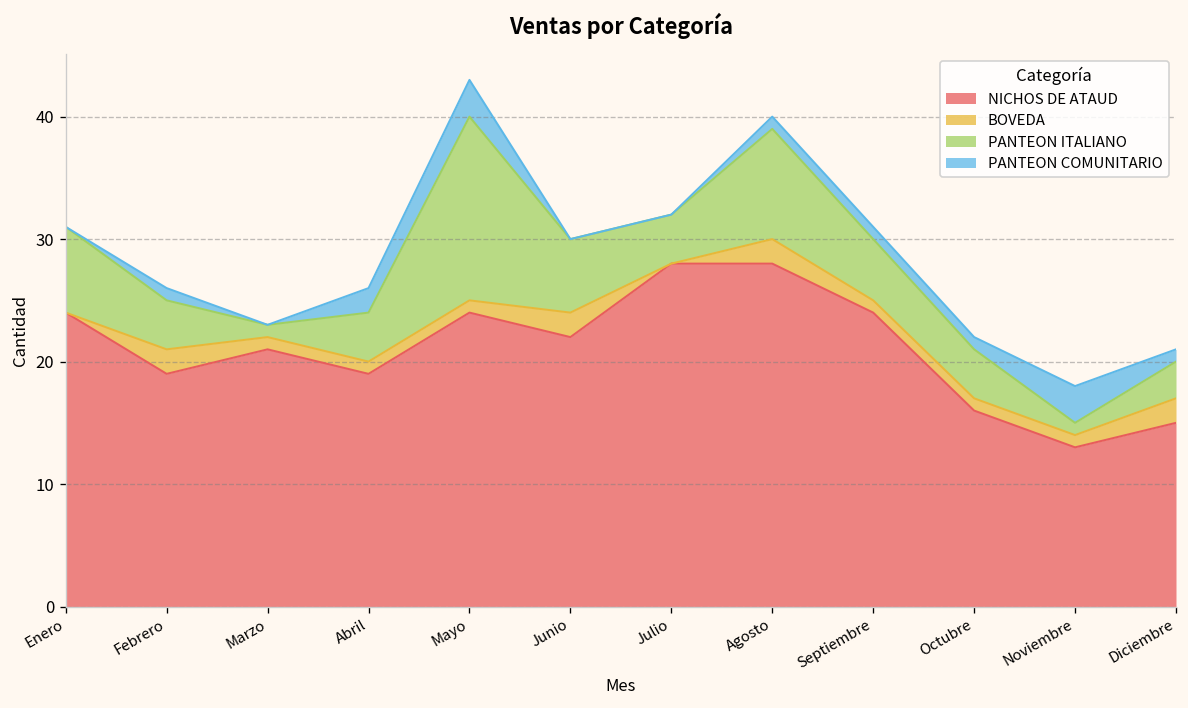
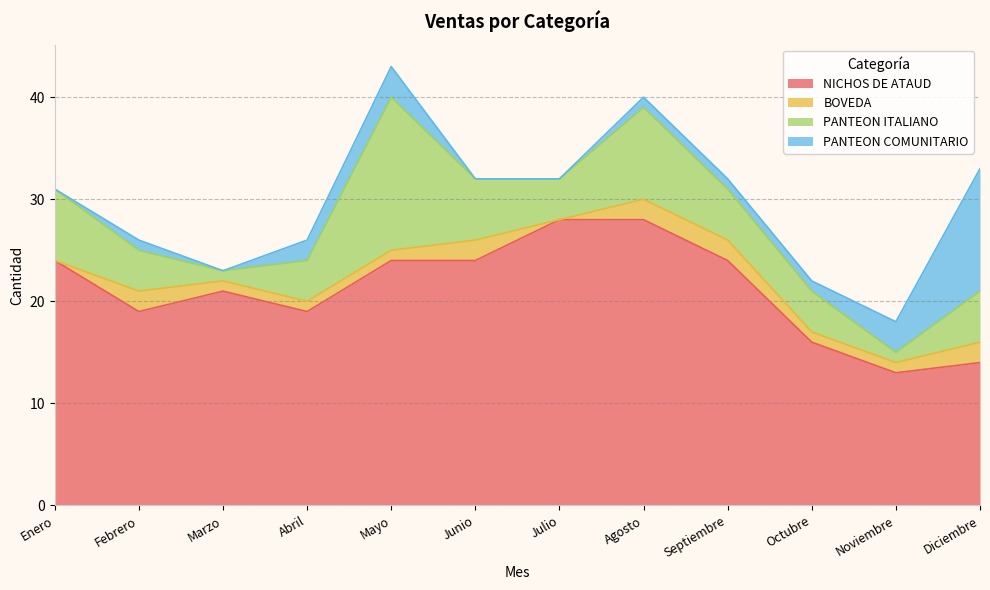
NICHOS DE ATAUD, Junio: 22 -> 24
BOVEDA, Septiembre: 1 -> 2
NICHOS DE ATAUD, Diciembre: 15 -> 14
PANTEON ITALIANO, Diciembre: 3 -> 5
PANTEON COMUNITARIO, Diciembre: 1 -> 12
